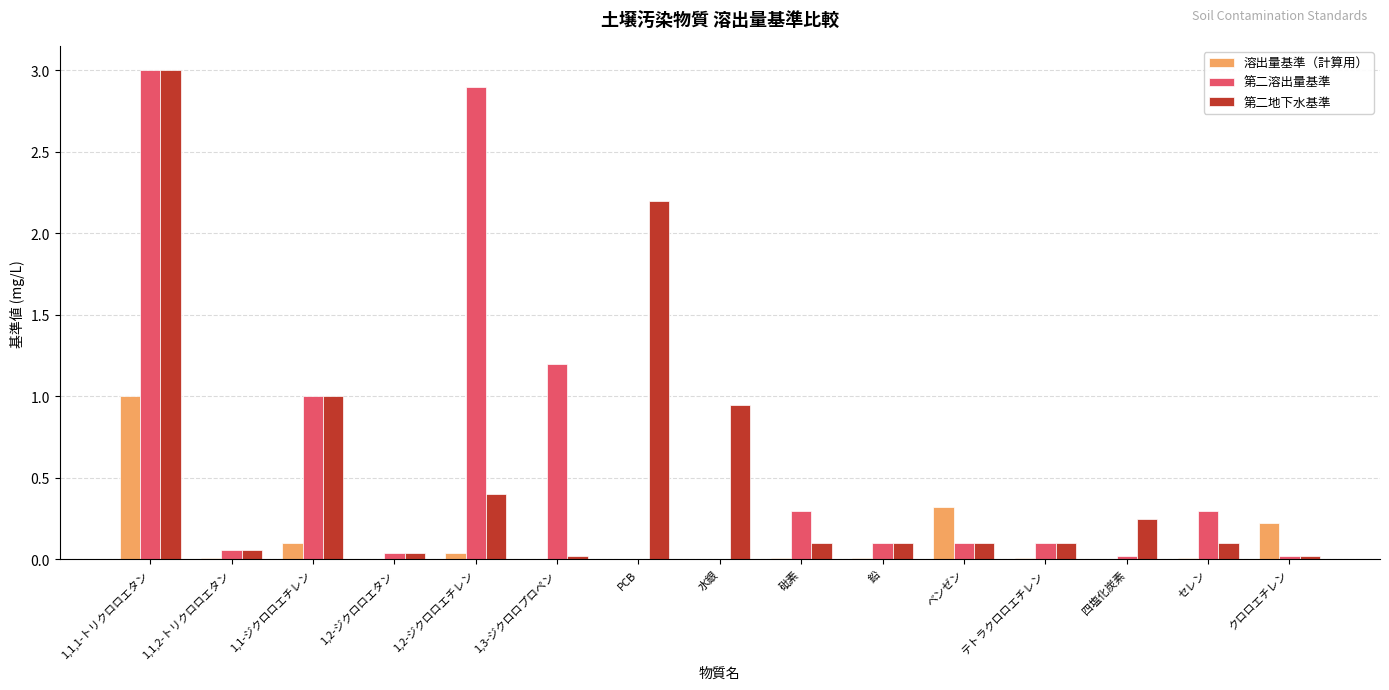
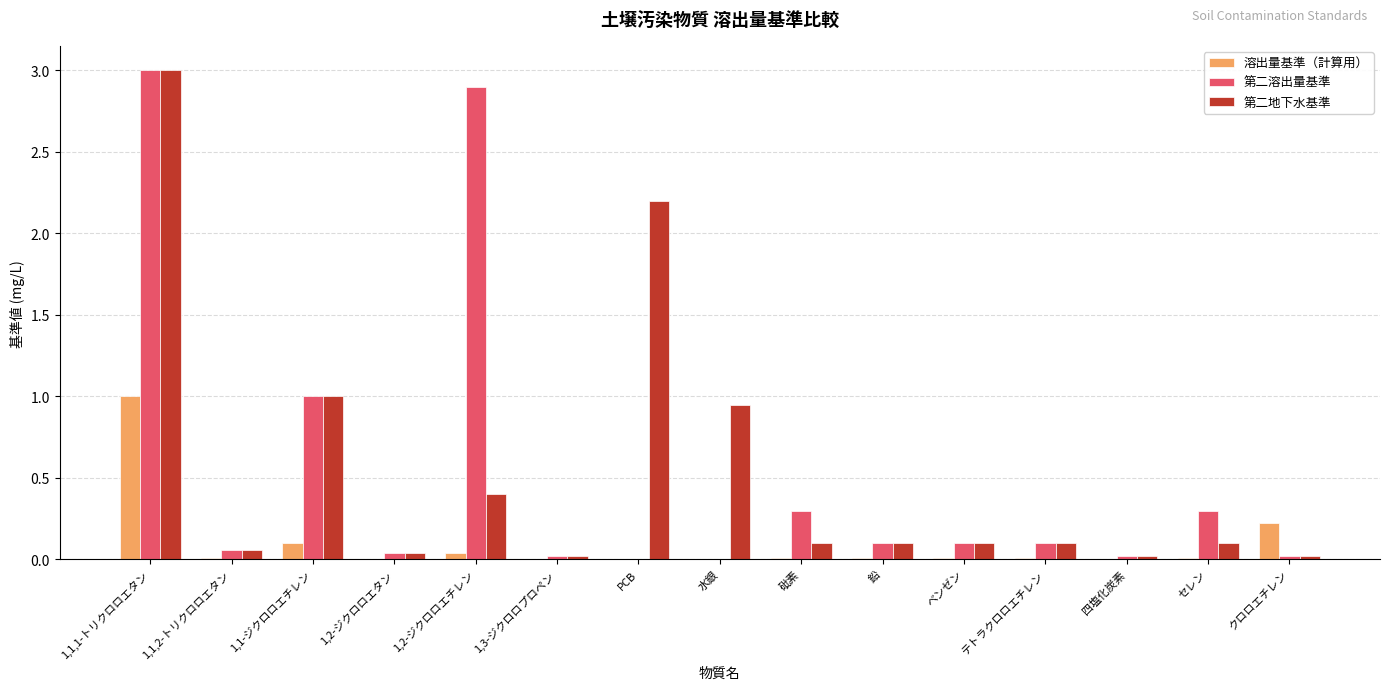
第二溶出量基準, 1,3-ジクロロプロペン: 1.20 -> 0.02
溶出量基準（計算用）, ベンゼン: 0.32 -> 0.01
第二地下水基準, 四塩化炭素: 0.25 -> 0.02
